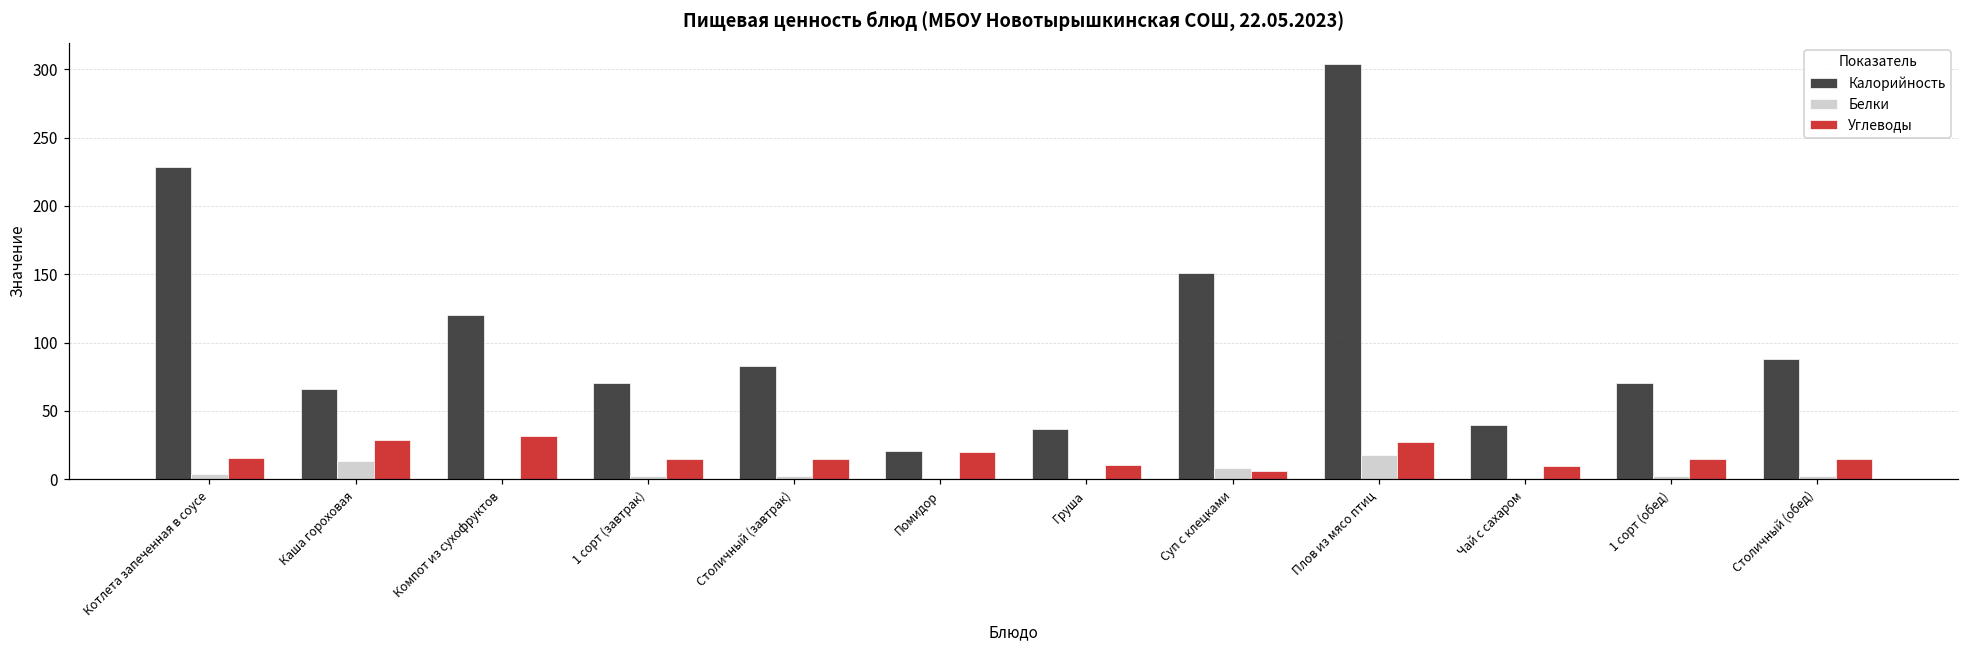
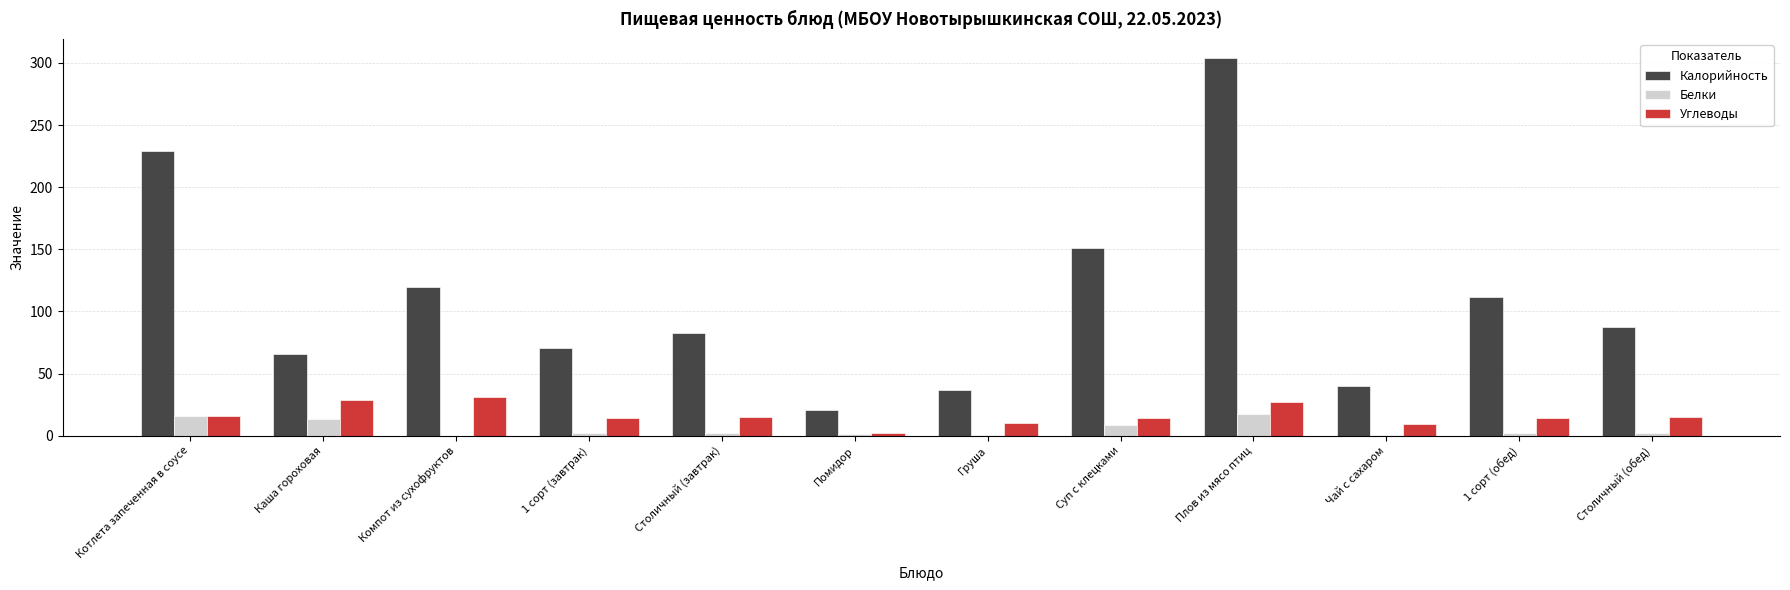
Белки, Котлета запеченная в соусе: 4 -> 16
Углеводы, Помидор: 20 -> 2
Углеводы, Суп с клецками: 6 -> 14
Калорийность, 1 сорт (обед): 70 -> 111
